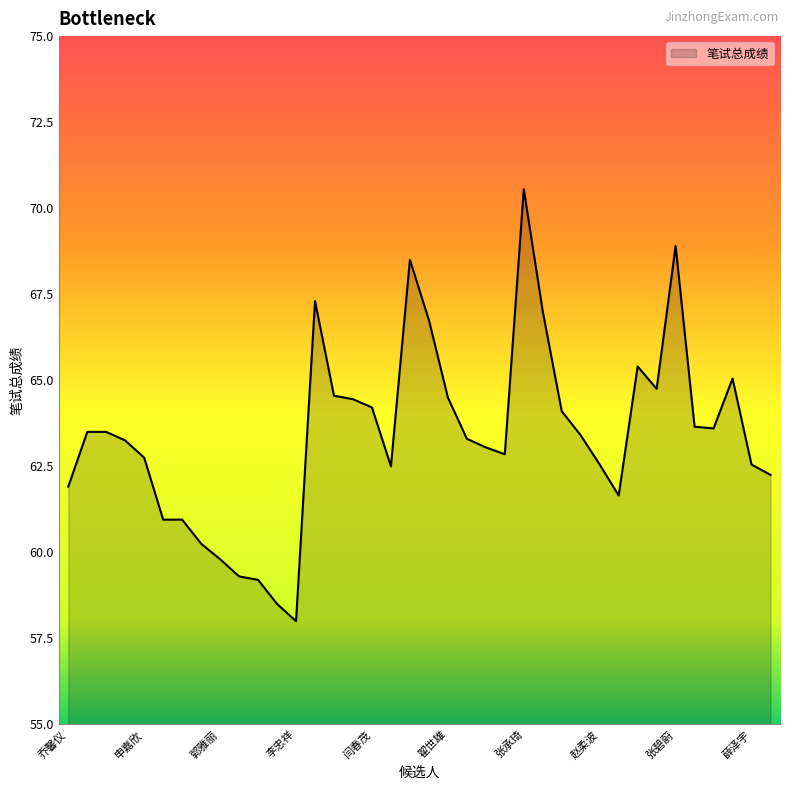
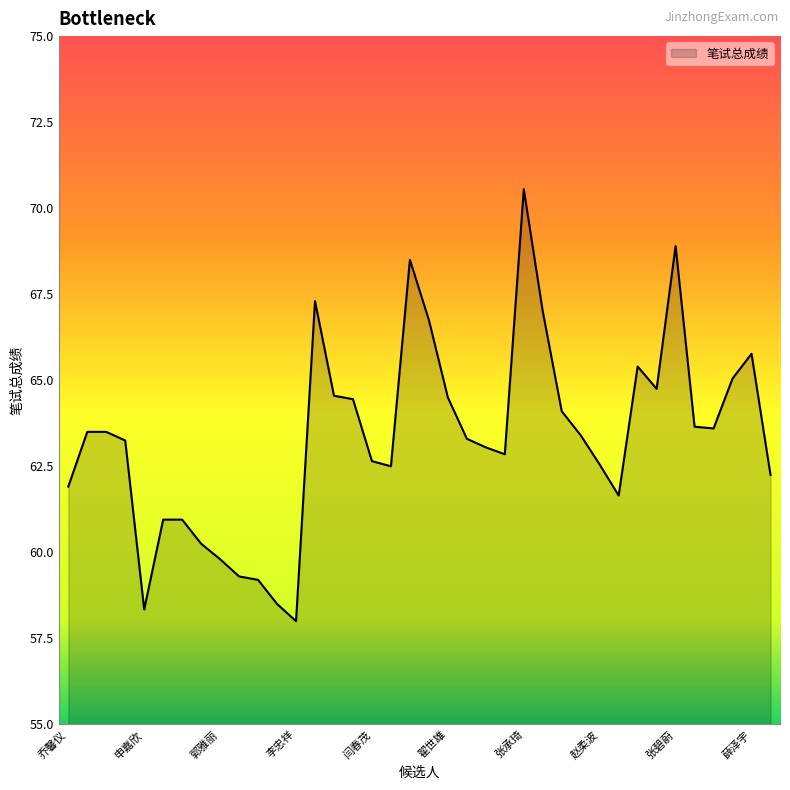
申嘉欣: 62.8 -> 58.3
闫春茂: 64.2 -> 62.7
薛泽宇: 62.6 -> 65.8
